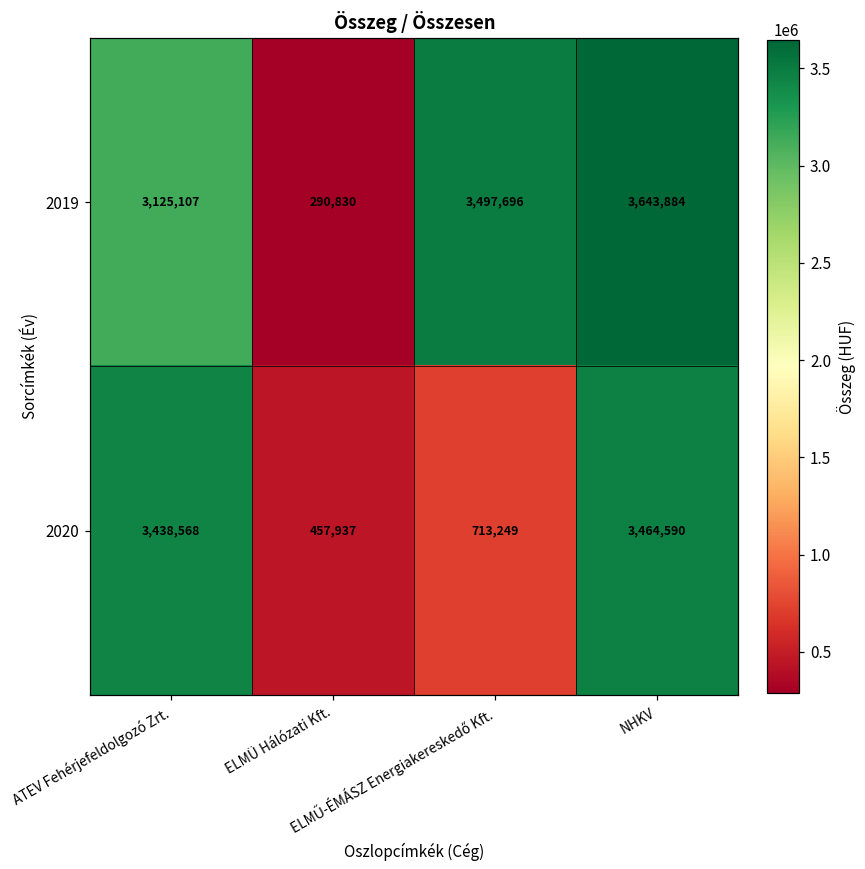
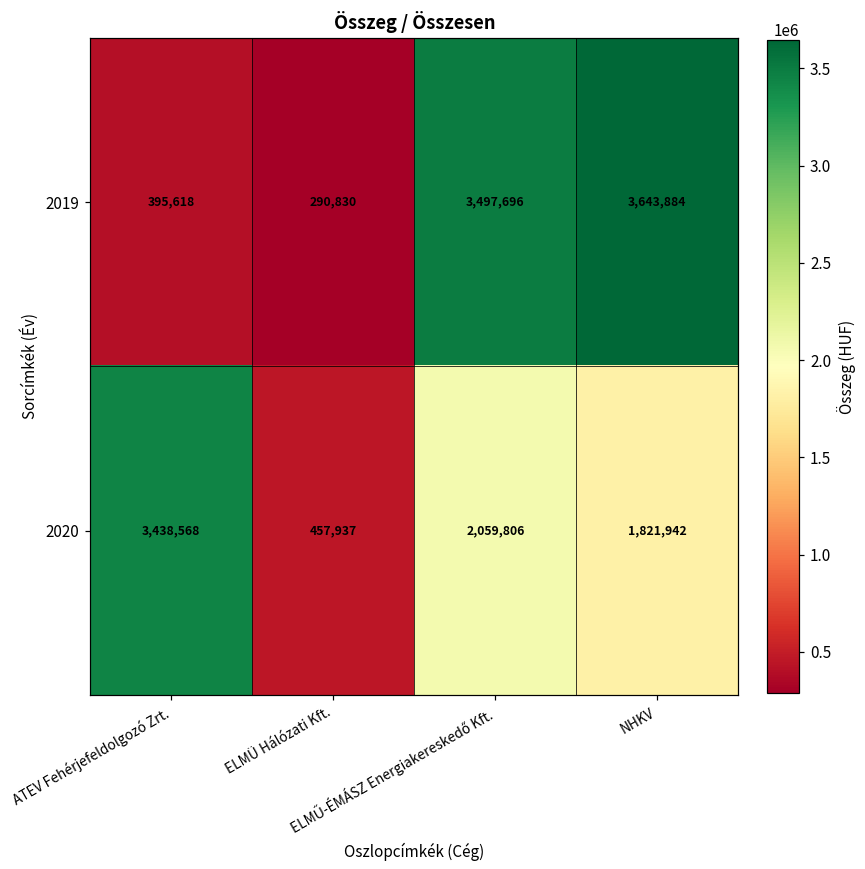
2019, ATEV Fehérjefeldolgozó Zrt.: 3,125,107 -> 395,618
2020, ELMŰ-ÉMÁSZ Energiakereskedő Kft.: 713,249 -> 2,059,806
2020, NHKV: 3,464,590 -> 1,821,942
